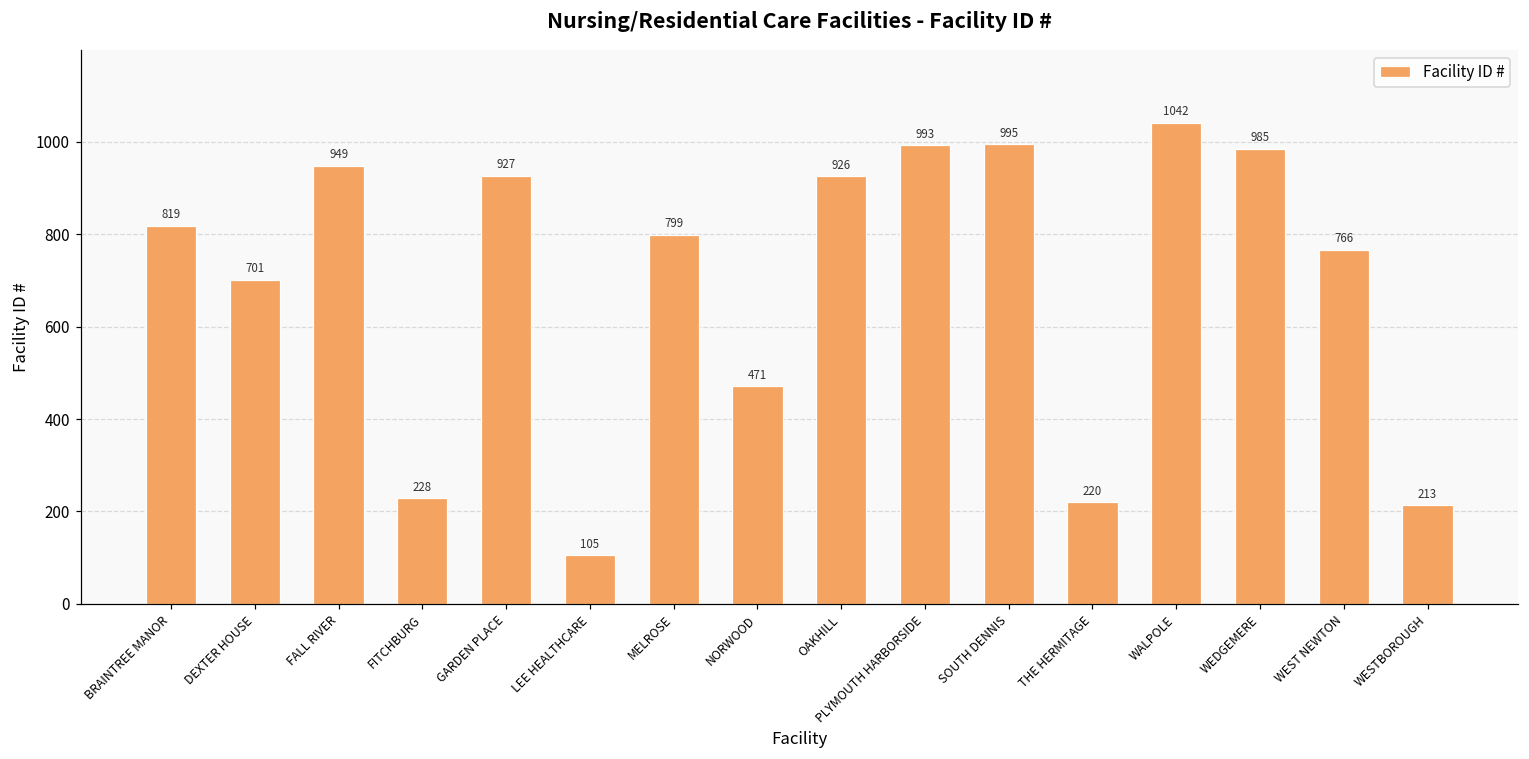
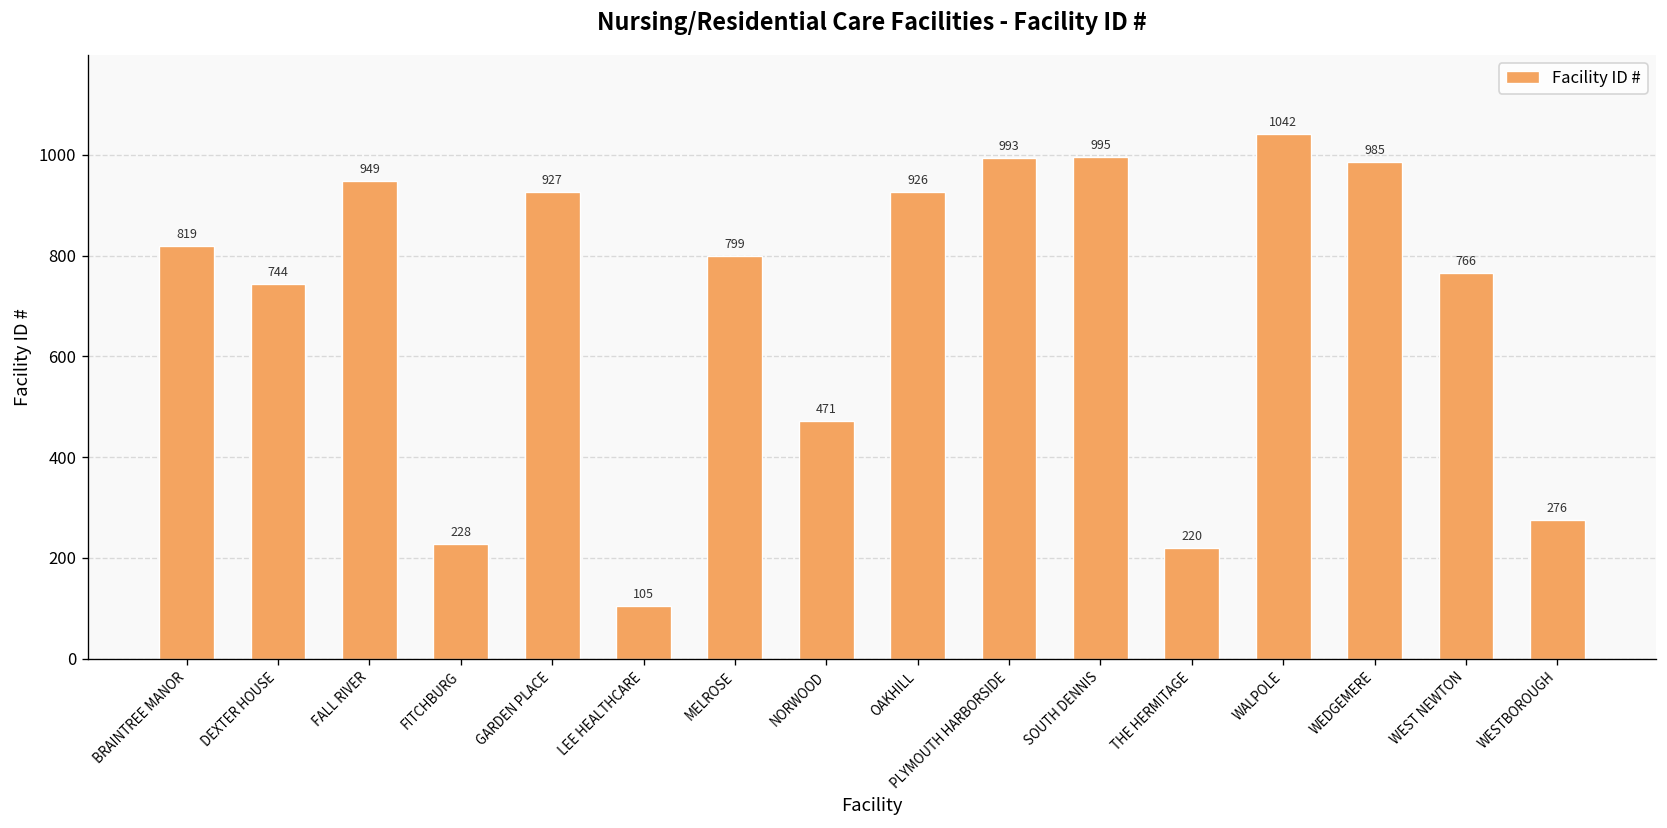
DEXTER HOUSE: 701 -> 744
WESTBOROUGH: 213 -> 276
